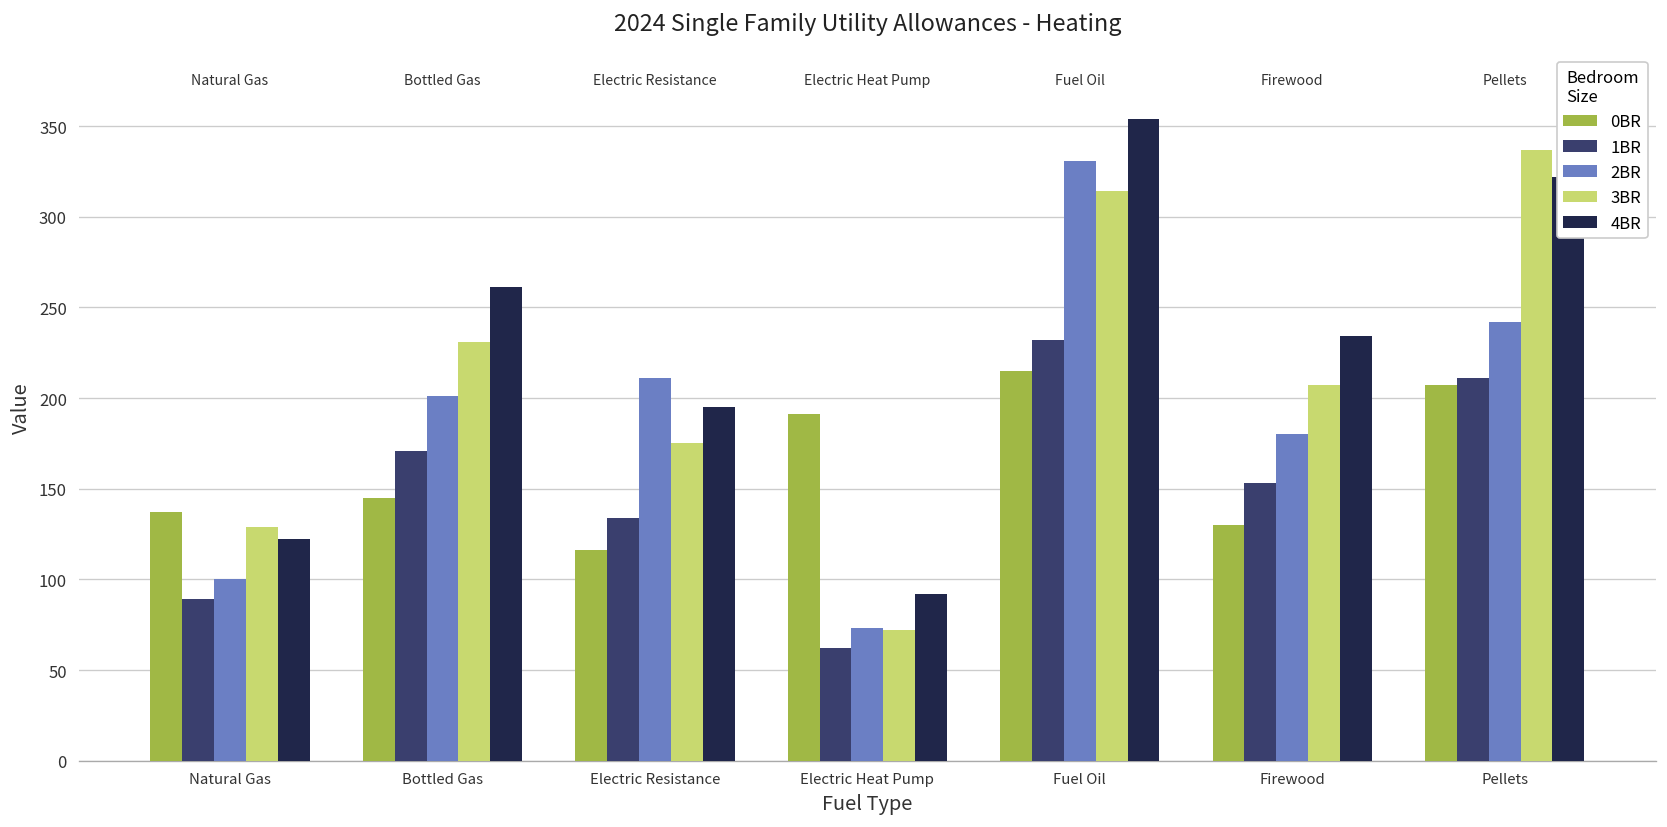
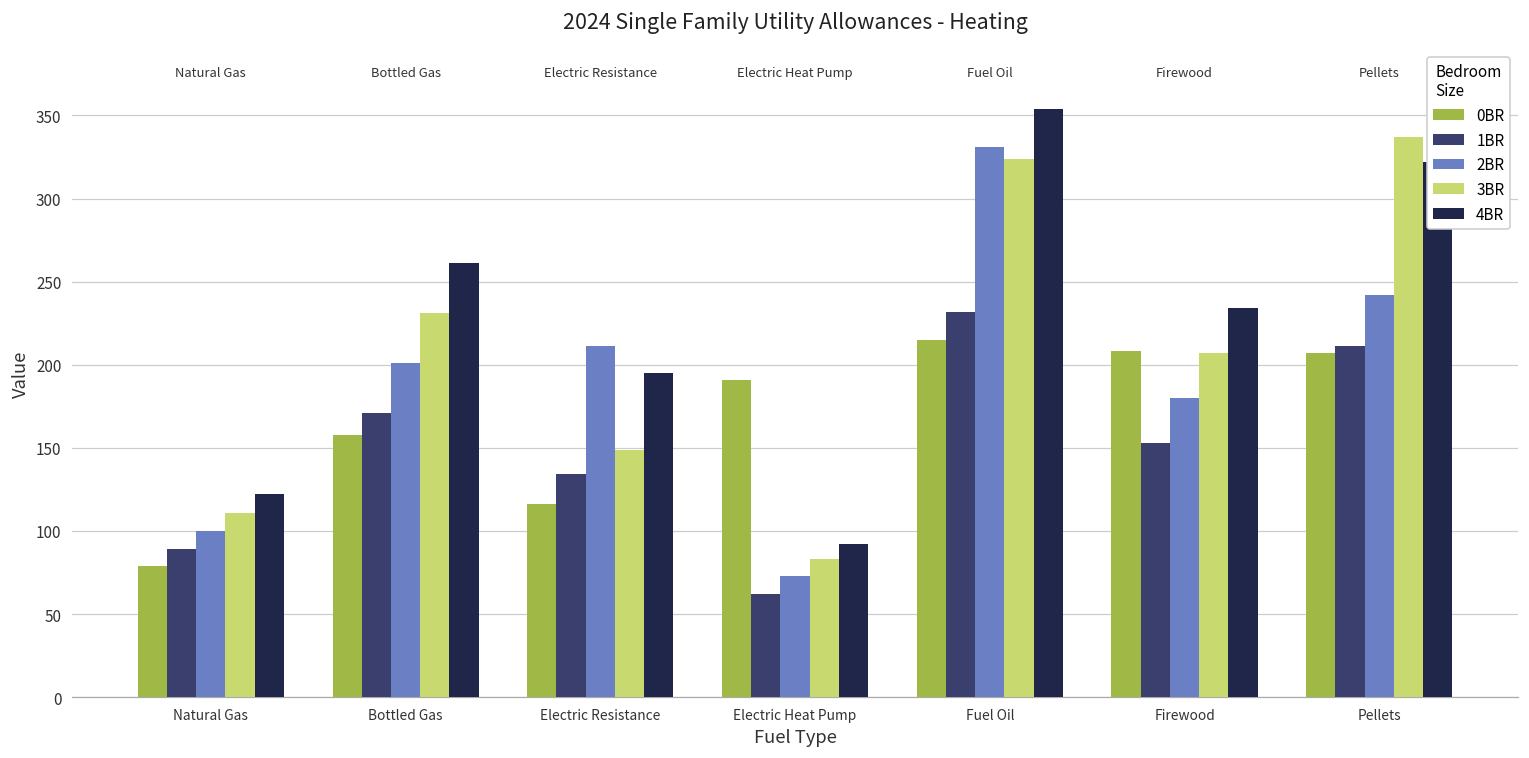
0BR, Natural Gas: 137 -> 79
3BR, Natural Gas: 129 -> 111
0BR, Bottled Gas: 145 -> 158
3BR, Electric Resistance: 175 -> 149
3BR, Electric Heat Pump: 72 -> 83
3BR, Fuel Oil: 314 -> 324
0BR, Firewood: 130 -> 208
